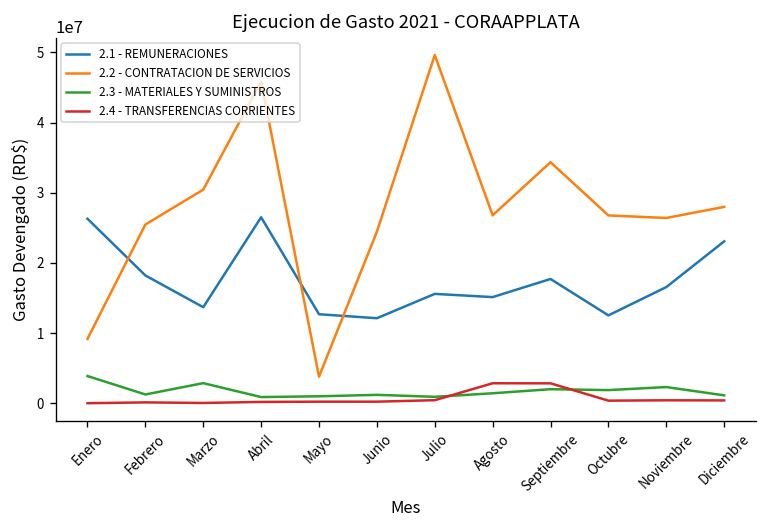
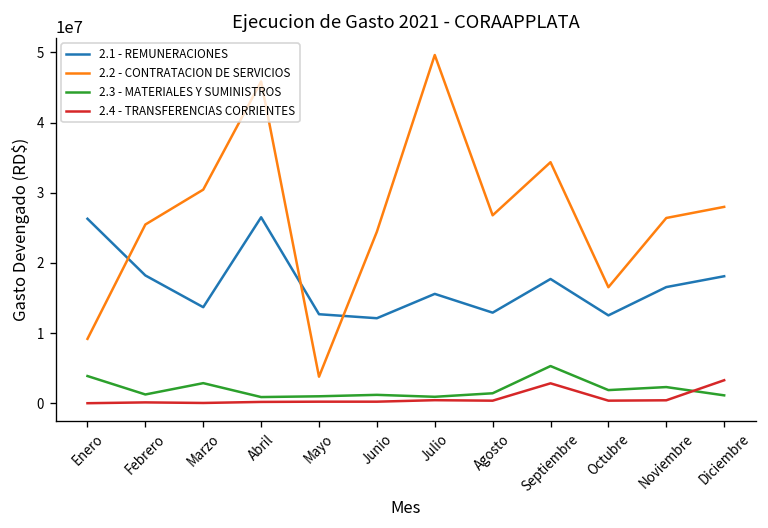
2.1 - REMUNERACIONES, Agosto: 15000000 -> 13000000
2.4 - TRANSFERENCIAS CORRIENTES, Agosto: 3000000 -> 0
2.3 - MATERIALES Y SUMINISTROS, Septiembre: 2000000 -> 5000000
2.2 - CONTRATACION DE SERVICIOS, Octubre: 27000000 -> 17000000
2.1 - REMUNERACIONES, Diciembre: 23000000 -> 18000000
2.4 - TRANSFERENCIAS CORRIENTES, Diciembre: 0 -> 3000000
